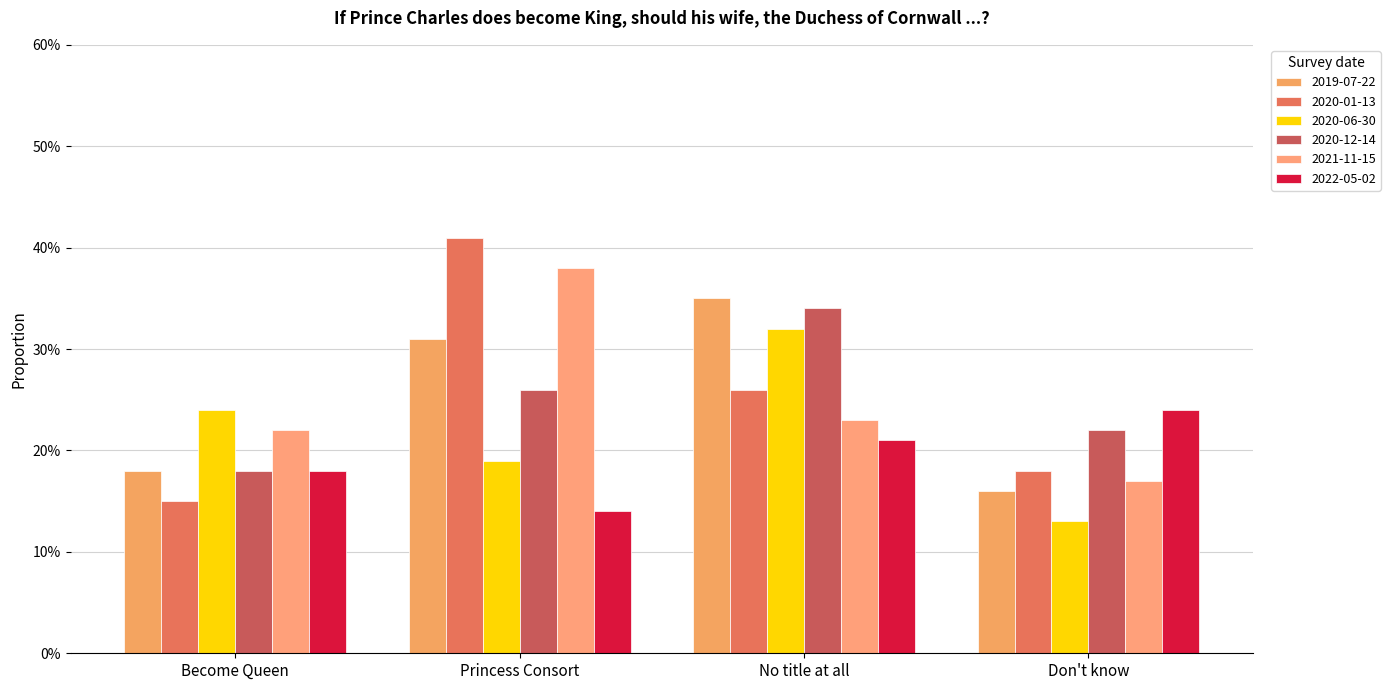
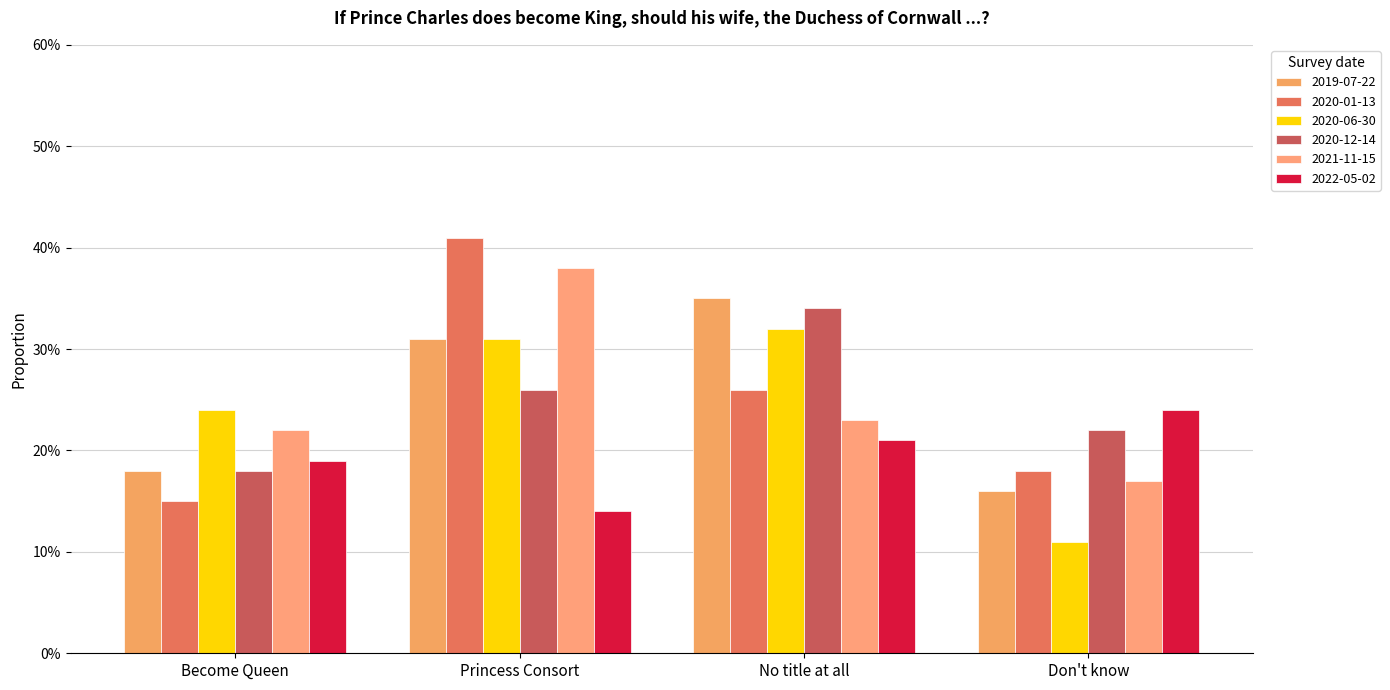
2022-05-02, Become Queen: 18.0% -> 19.0%
2020-06-30, Princess Consort: 19.0% -> 31.0%
2020-06-30, Don't know: 13.0% -> 11.0%
